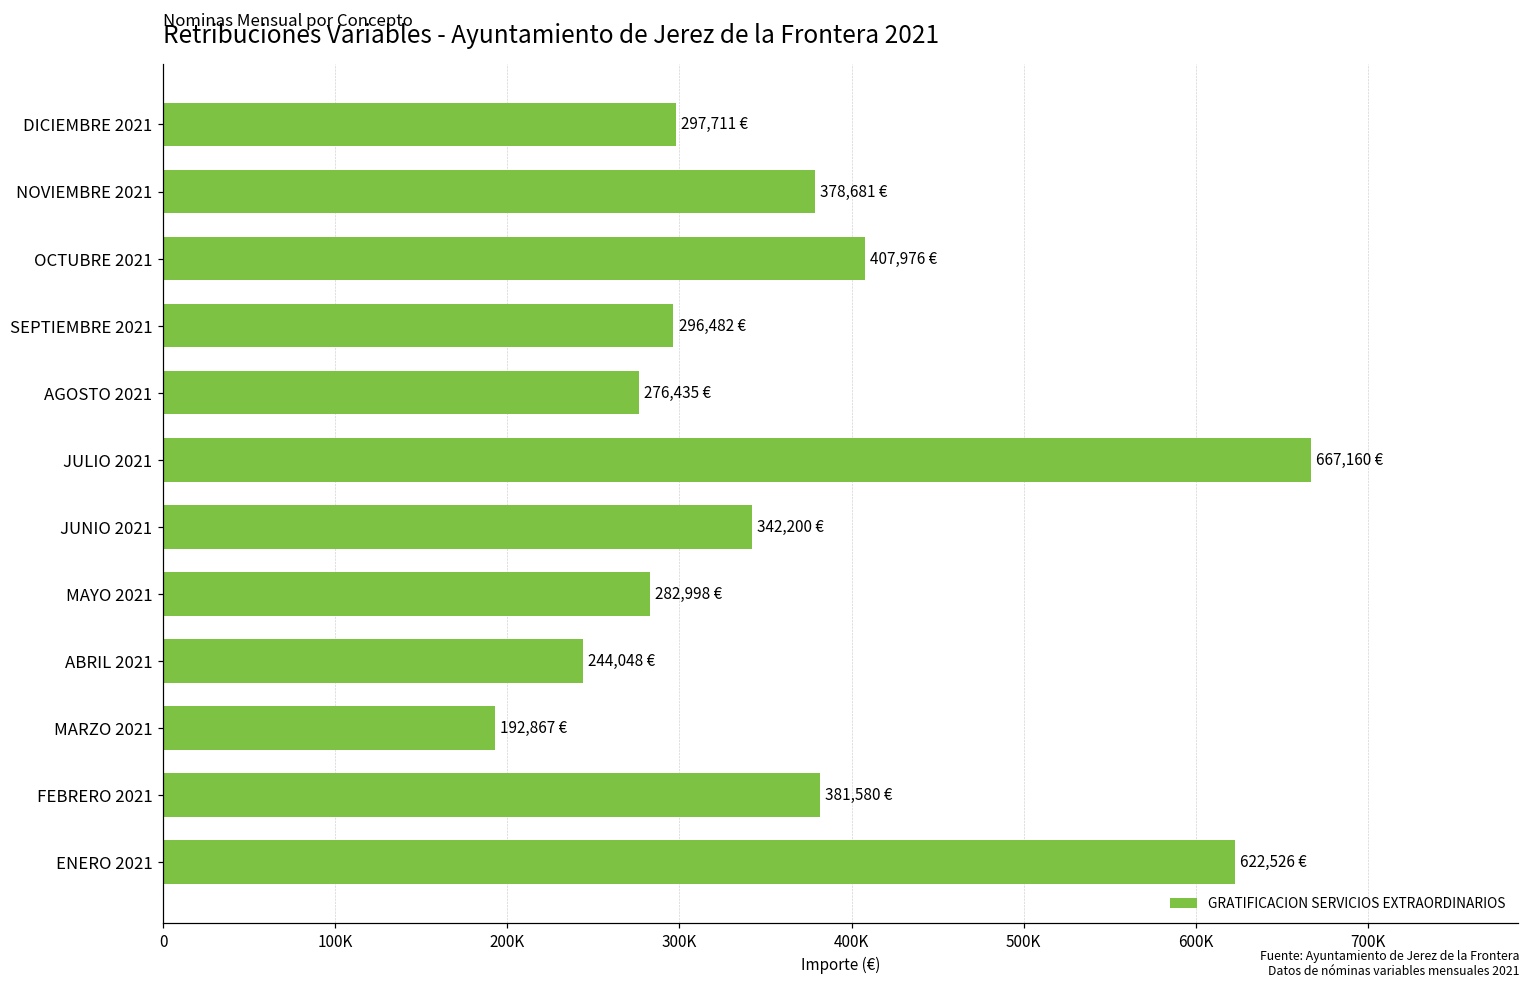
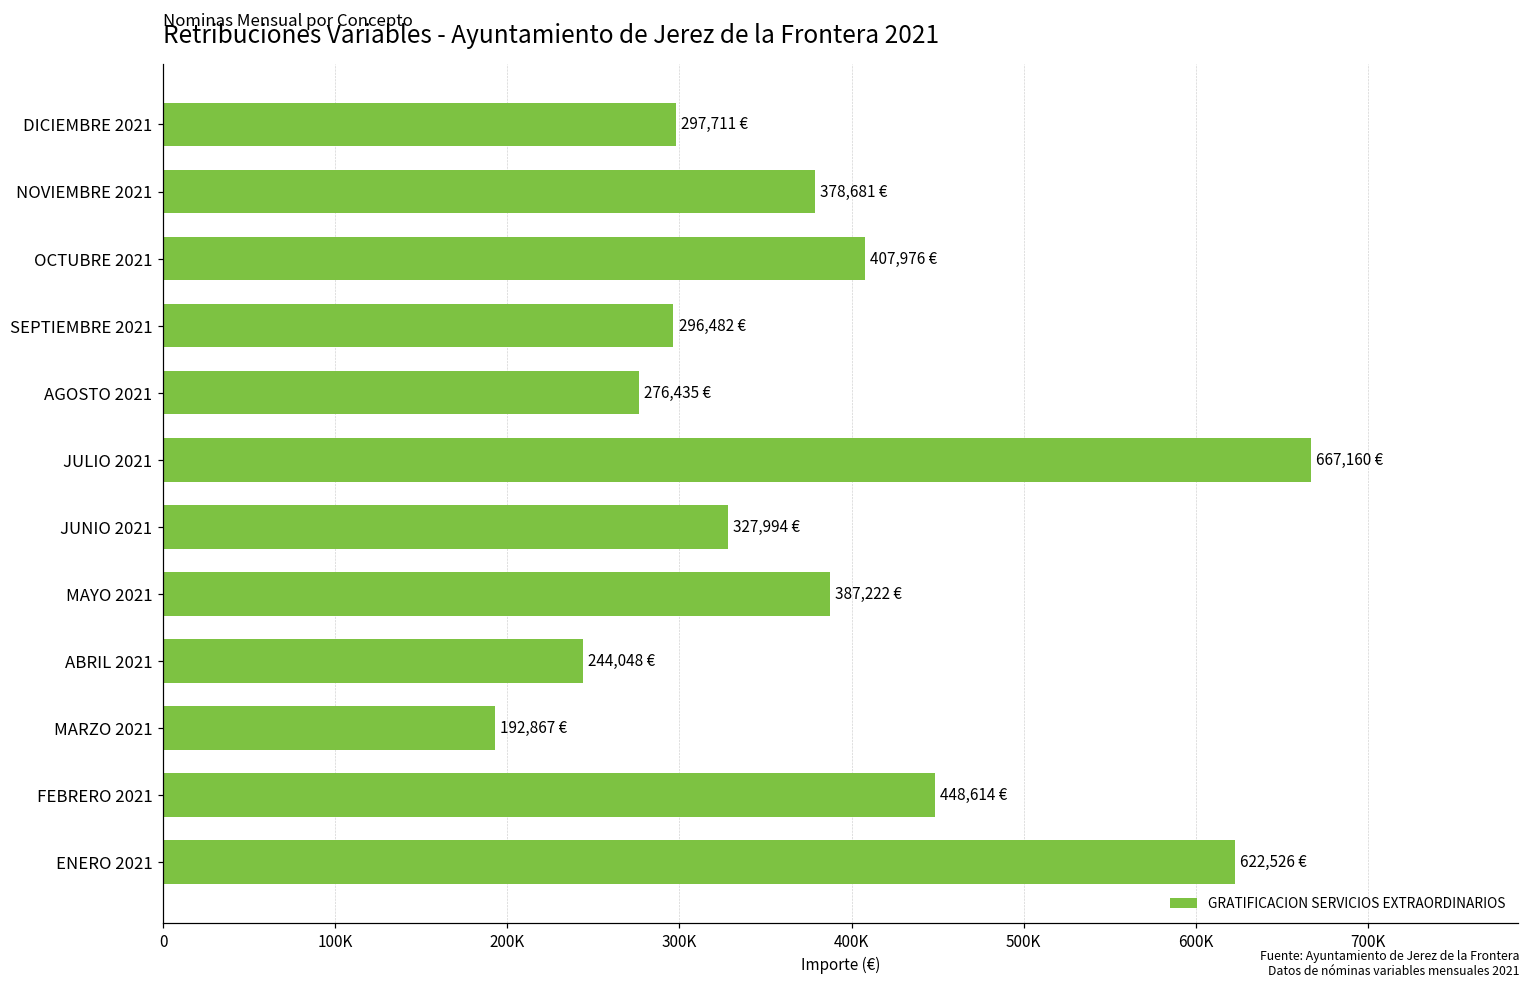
JUNIO 2021: 342,200 -> 327,994
MAYO 2021: 282,998 -> 387,222
FEBRERO 2021: 381,580 -> 448,614
